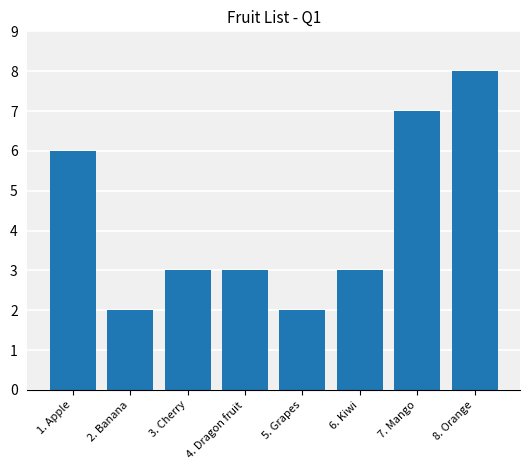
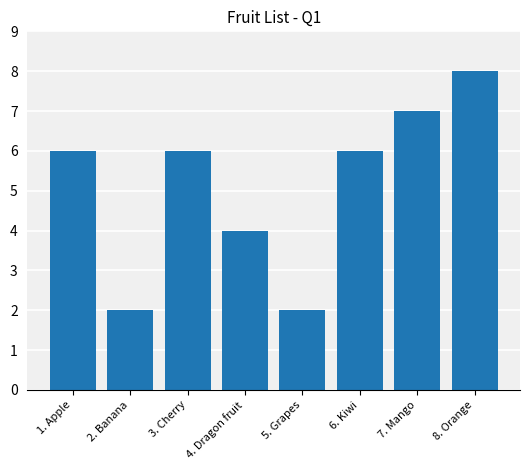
3. Cherry: 3 -> 6
4. Dragon fruit: 3 -> 4
6. Kiwi: 3 -> 6
